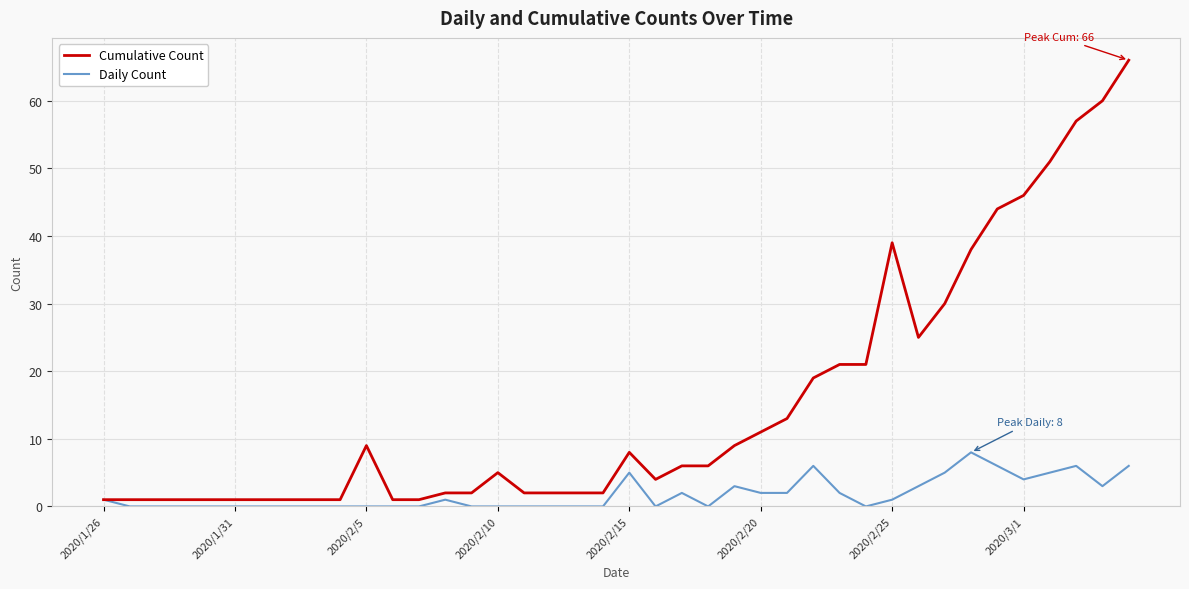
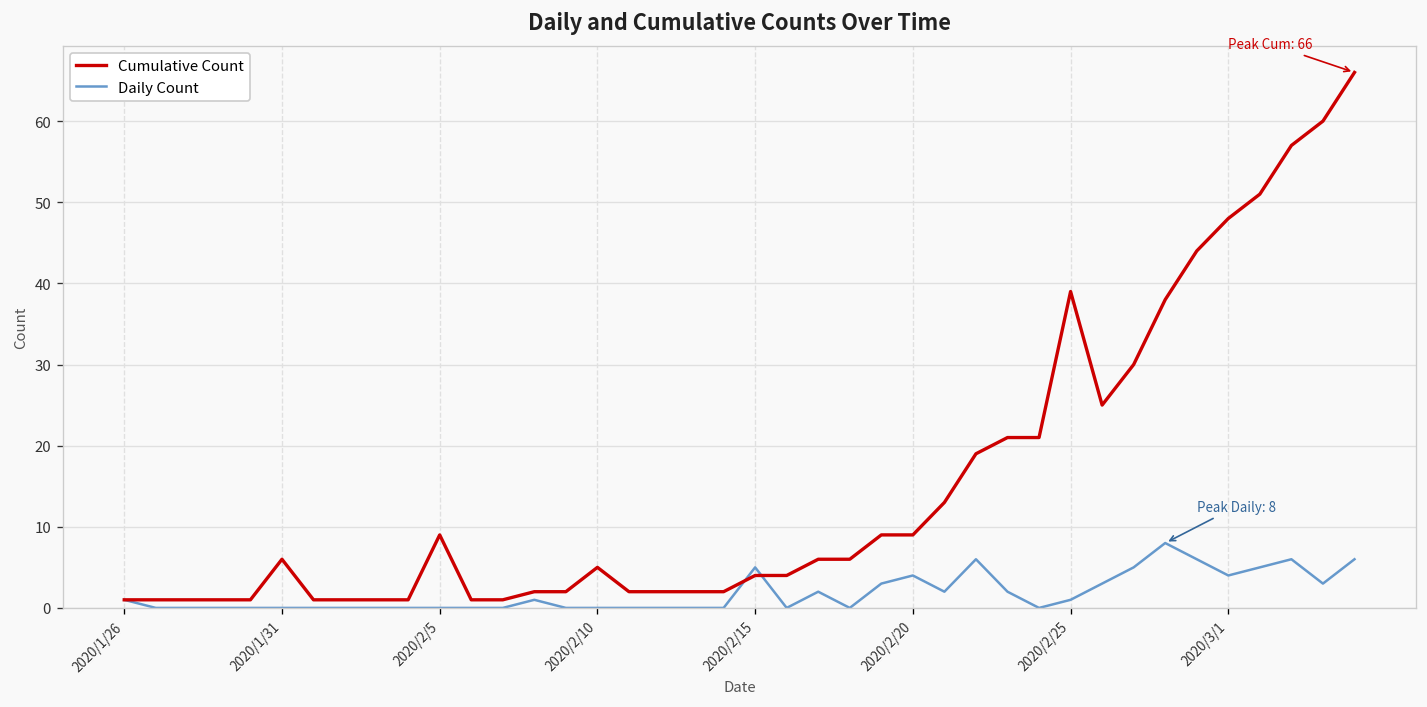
Cumulative Count, 2020/1/31: 1 -> 6
Cumulative Count, 2020/2/15: 8 -> 4
Cumulative Count, 2020/2/20: 11 -> 9
Daily Count, 2020/2/20: 2 -> 4
Cumulative Count, 2020/3/1: 46 -> 48
